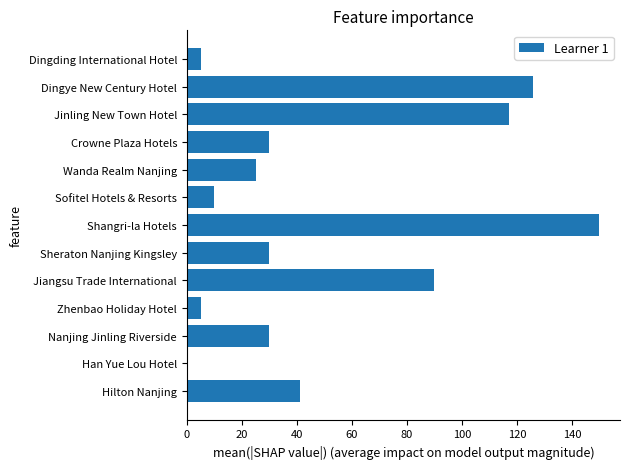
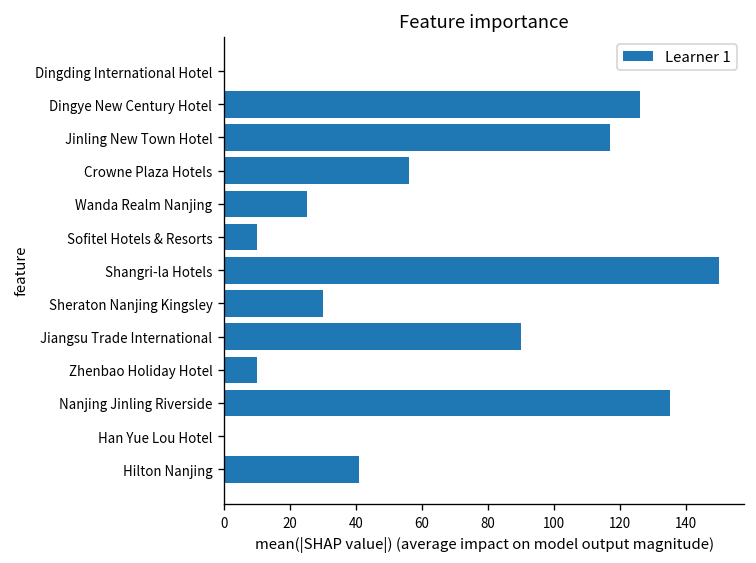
Dingding International Hotel: 5 -> 0
Crowne Plaza Hotels: 30 -> 56
Zhenbao Holiday Hotel: 5 -> 10
Nanjing Jinling Riverside: 30 -> 135
